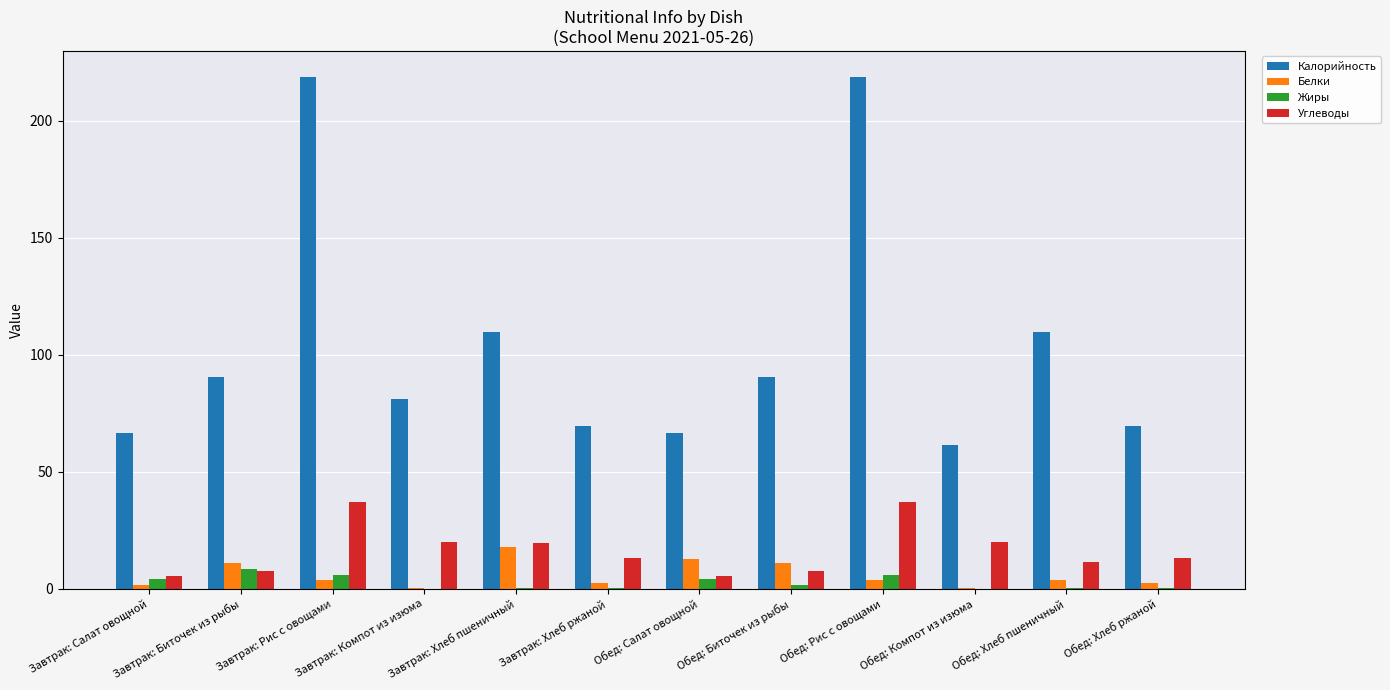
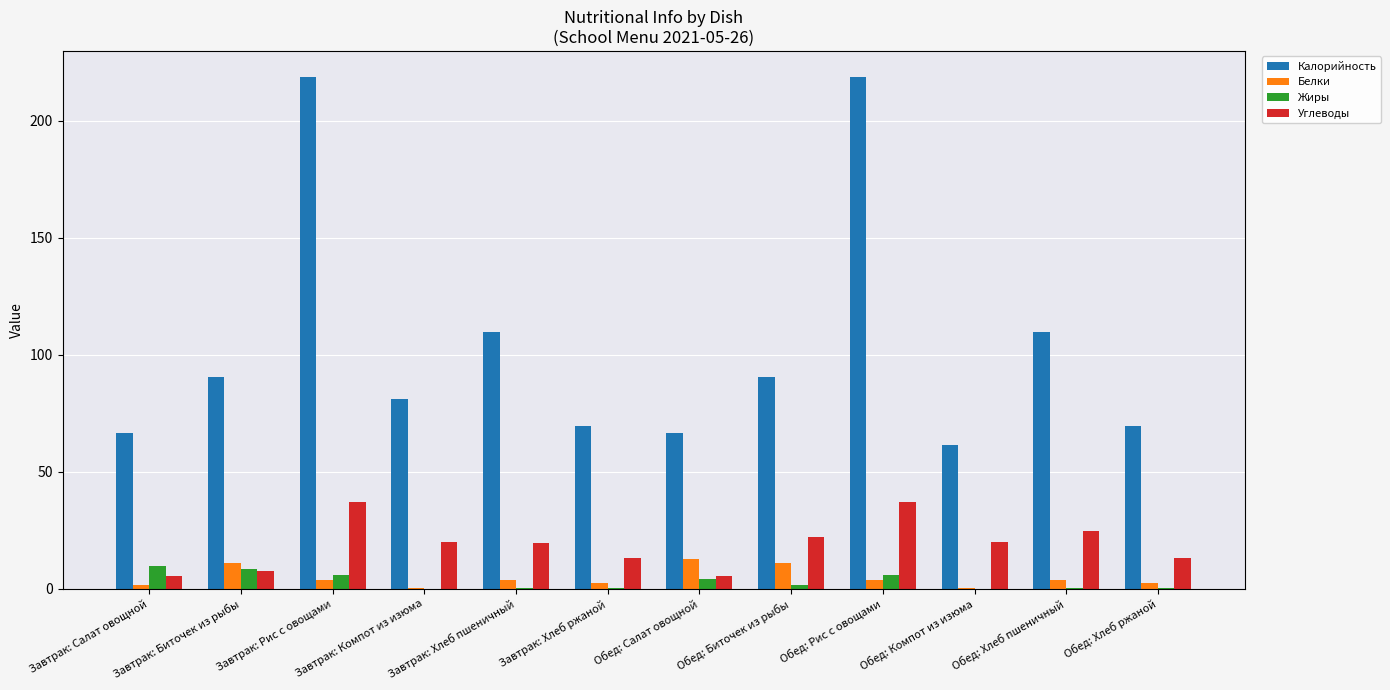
Жиры, Завтрак: Салат овощной: 4 -> 10
Белки, Завтрак: Хлеб пшеничный: 18 -> 4
Углеводы, Обед: Биточек из рыбы: 8 -> 22
Углеводы, Обед: Хлеб пшеничный: 11 -> 25
